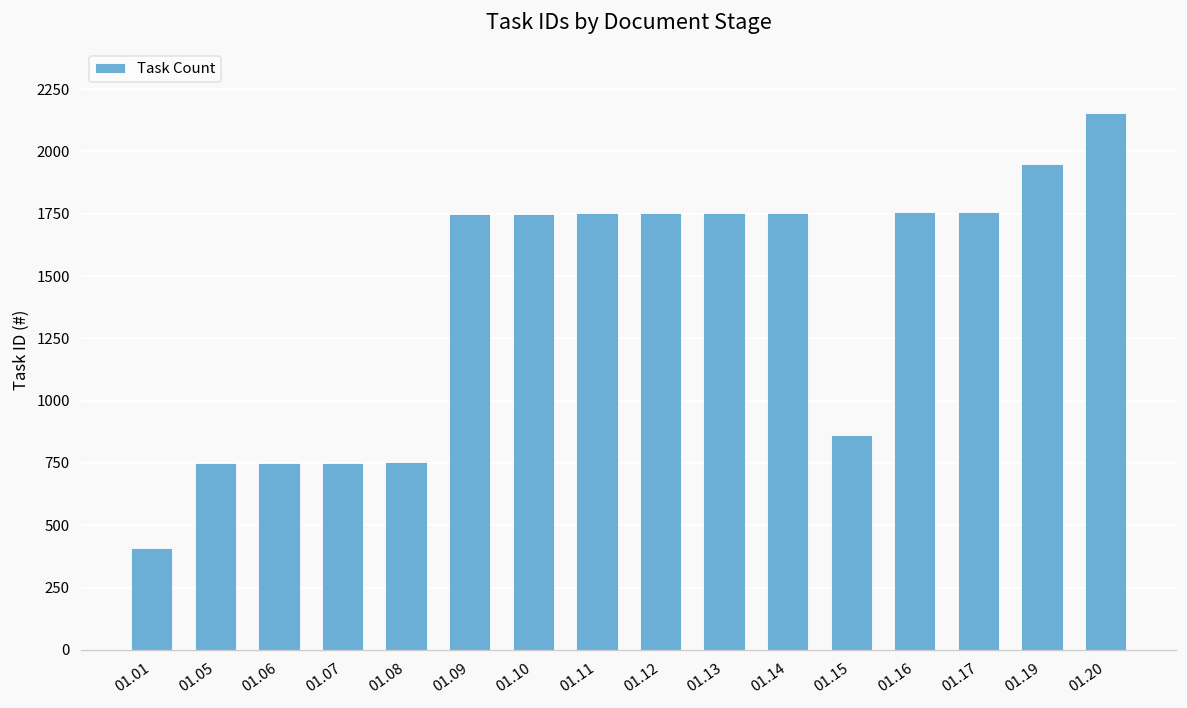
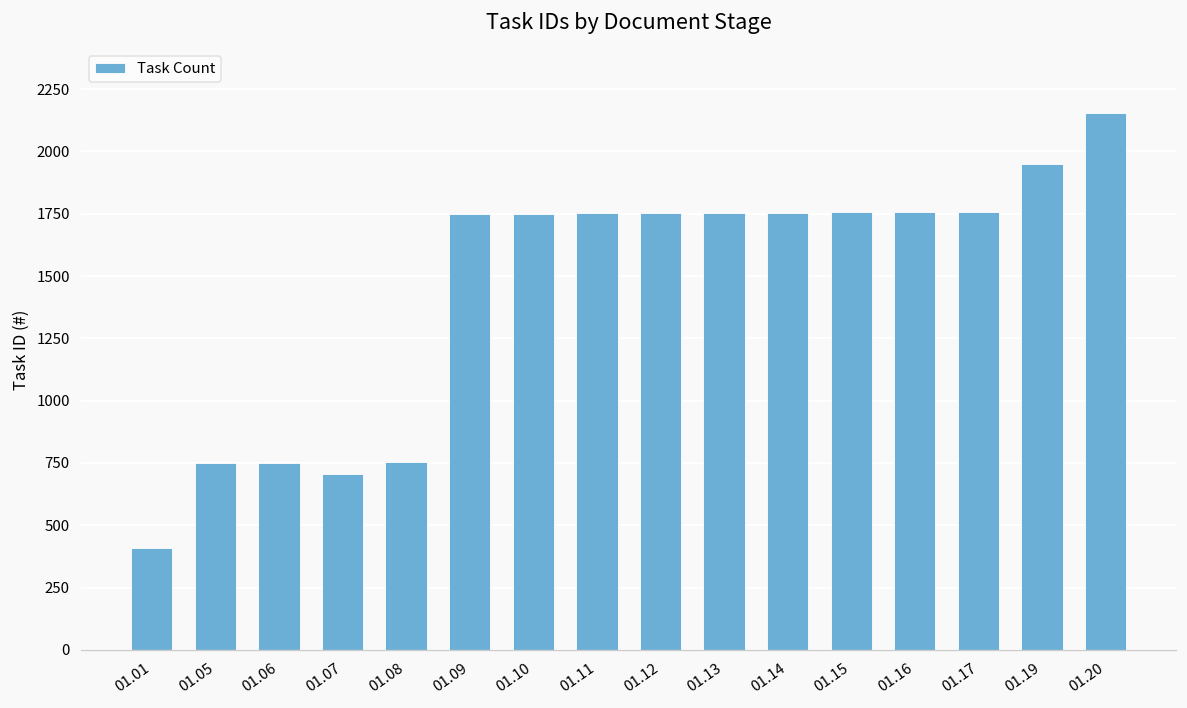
01.07: 750 -> 710
01.15: 860 -> 1760
